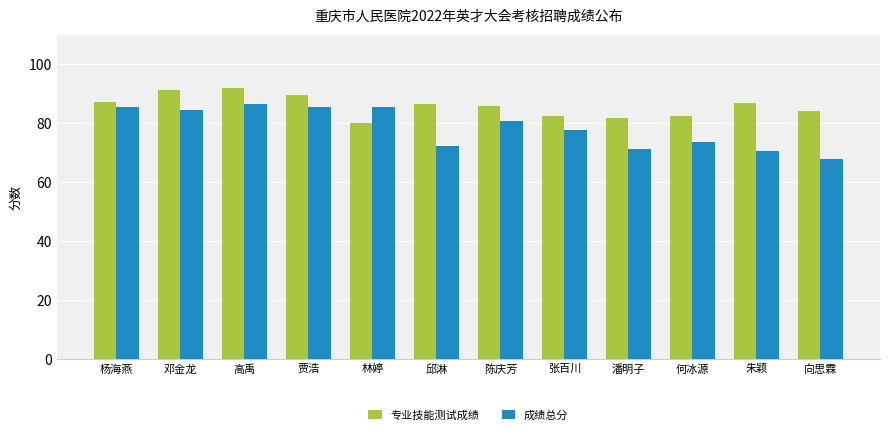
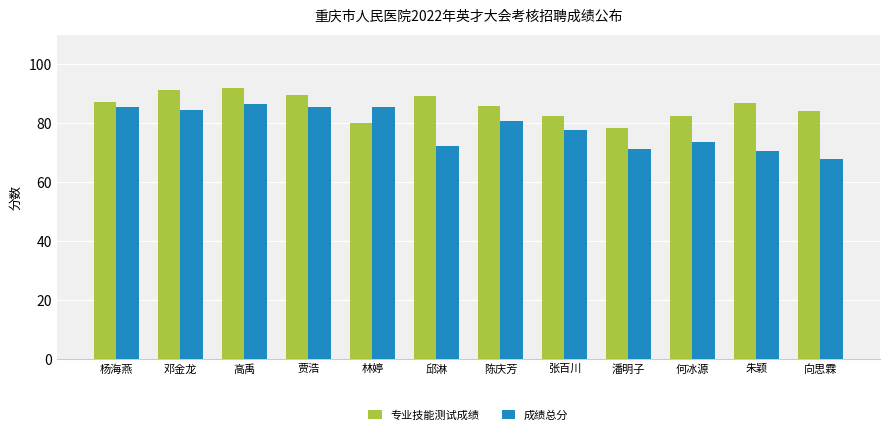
专业技能测试成绩, 邱淋: 86 -> 89
专业技能测试成绩, 潘明子: 82 -> 78
